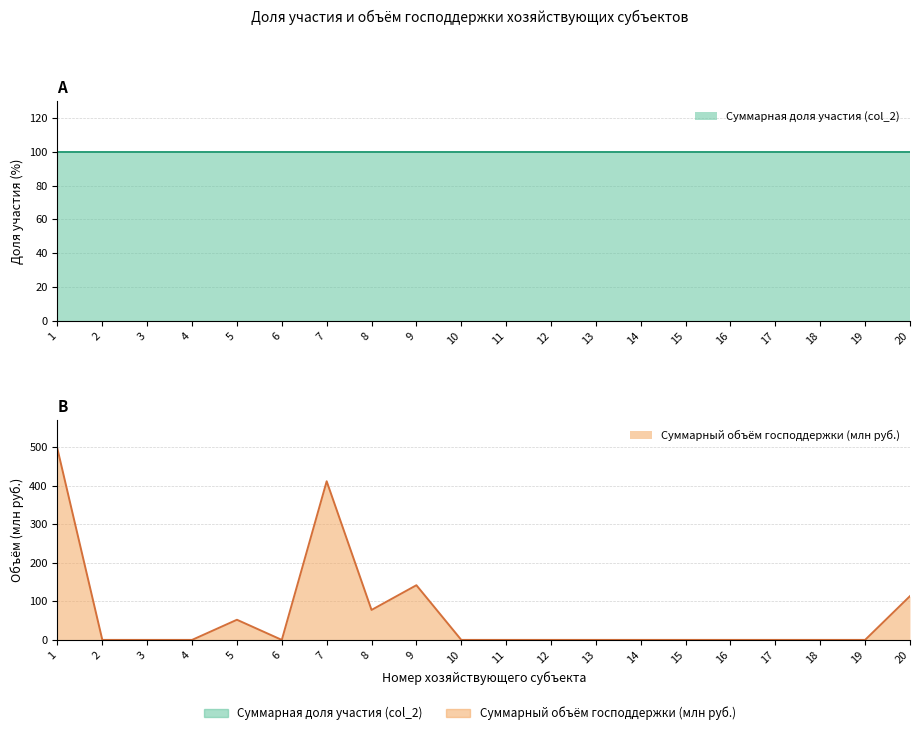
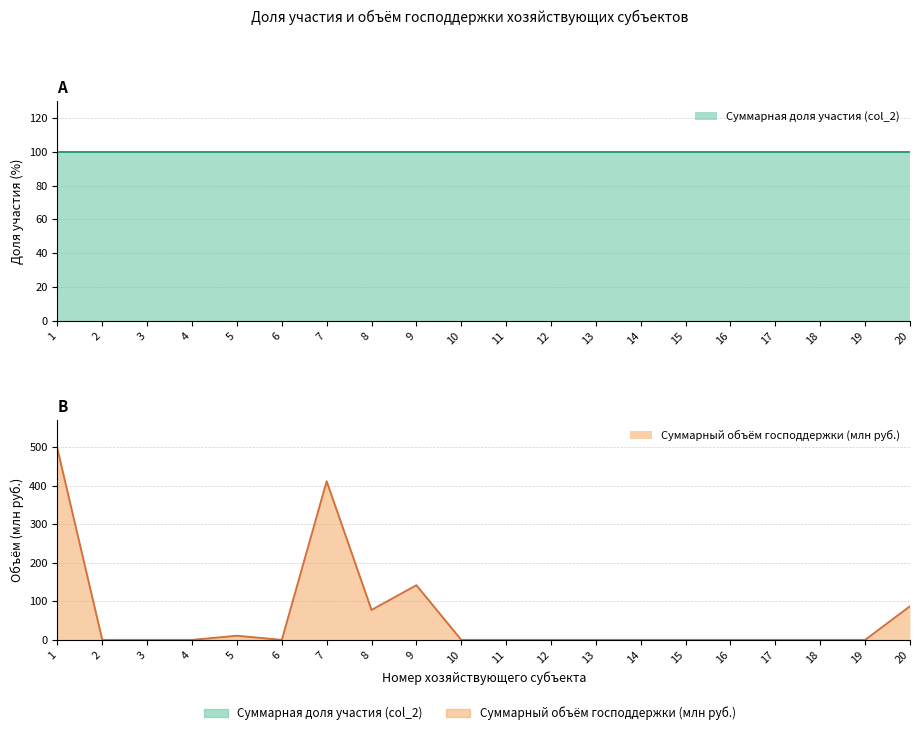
B, 5: 50 -> 10
B, 20: 110 -> 90
